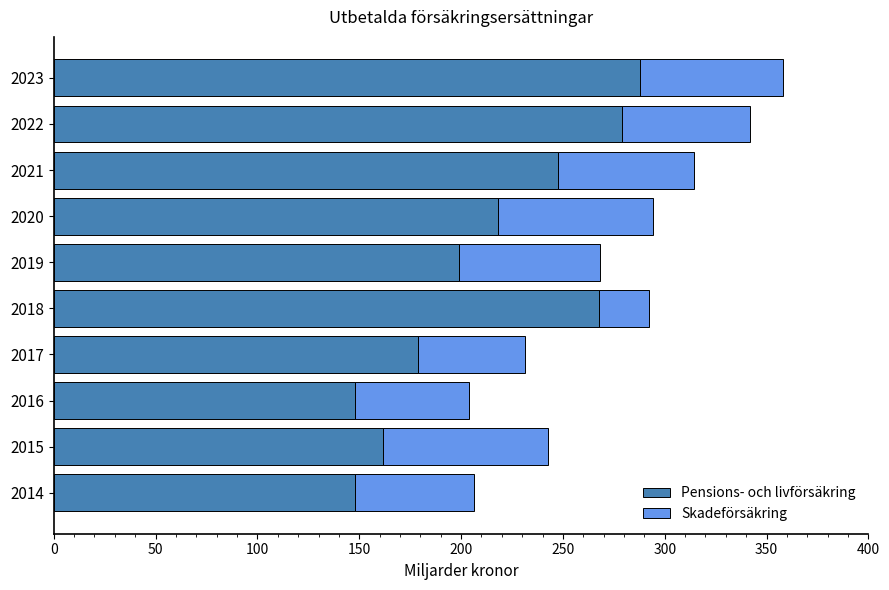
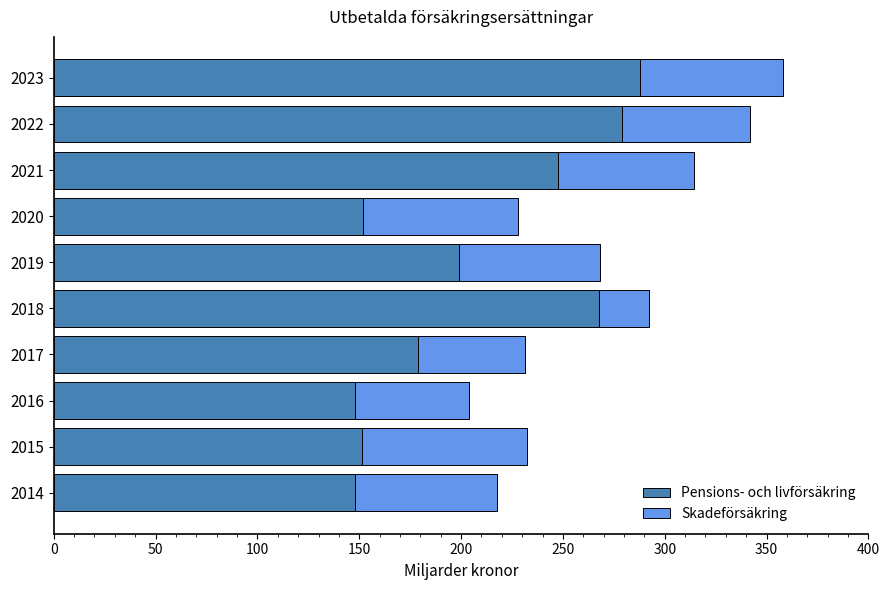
Pensions- och livförsäkring, 2020: 218 -> 152
Pensions- och livförsäkring, 2015: 162 -> 152
Skadeförsäkring, 2014: 59 -> 70
